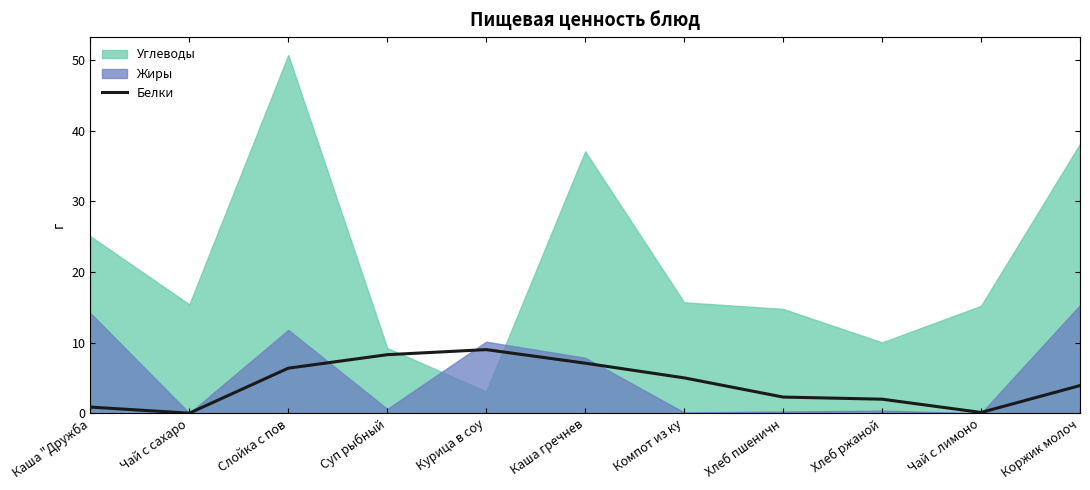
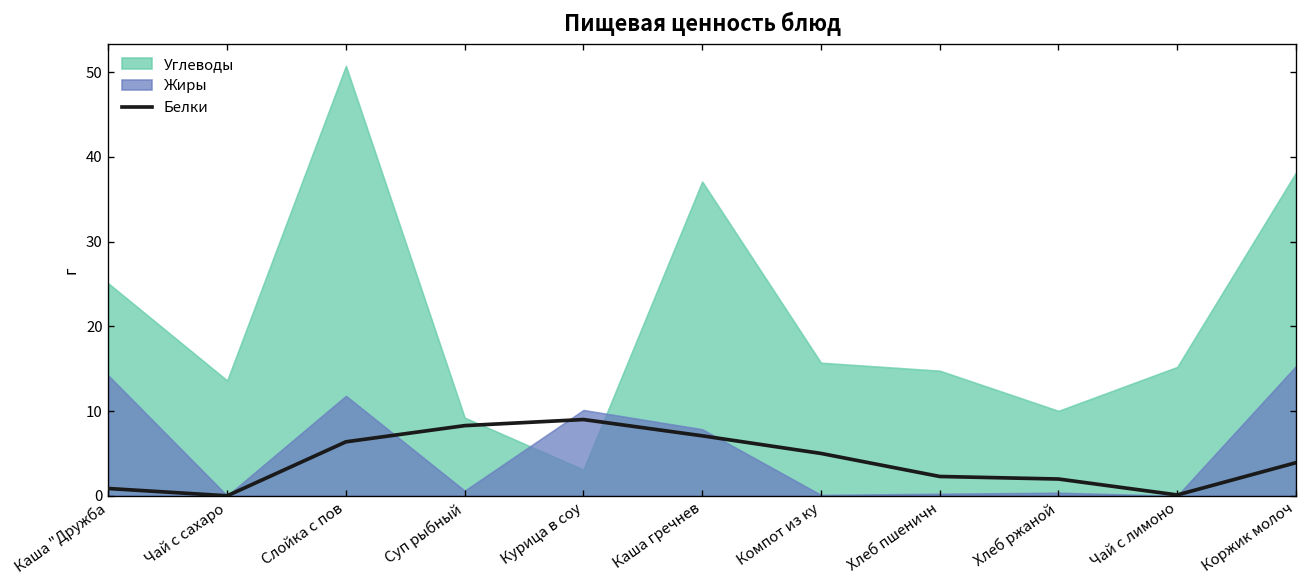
Углеводы, Чай с сахаро: 15 -> 14
